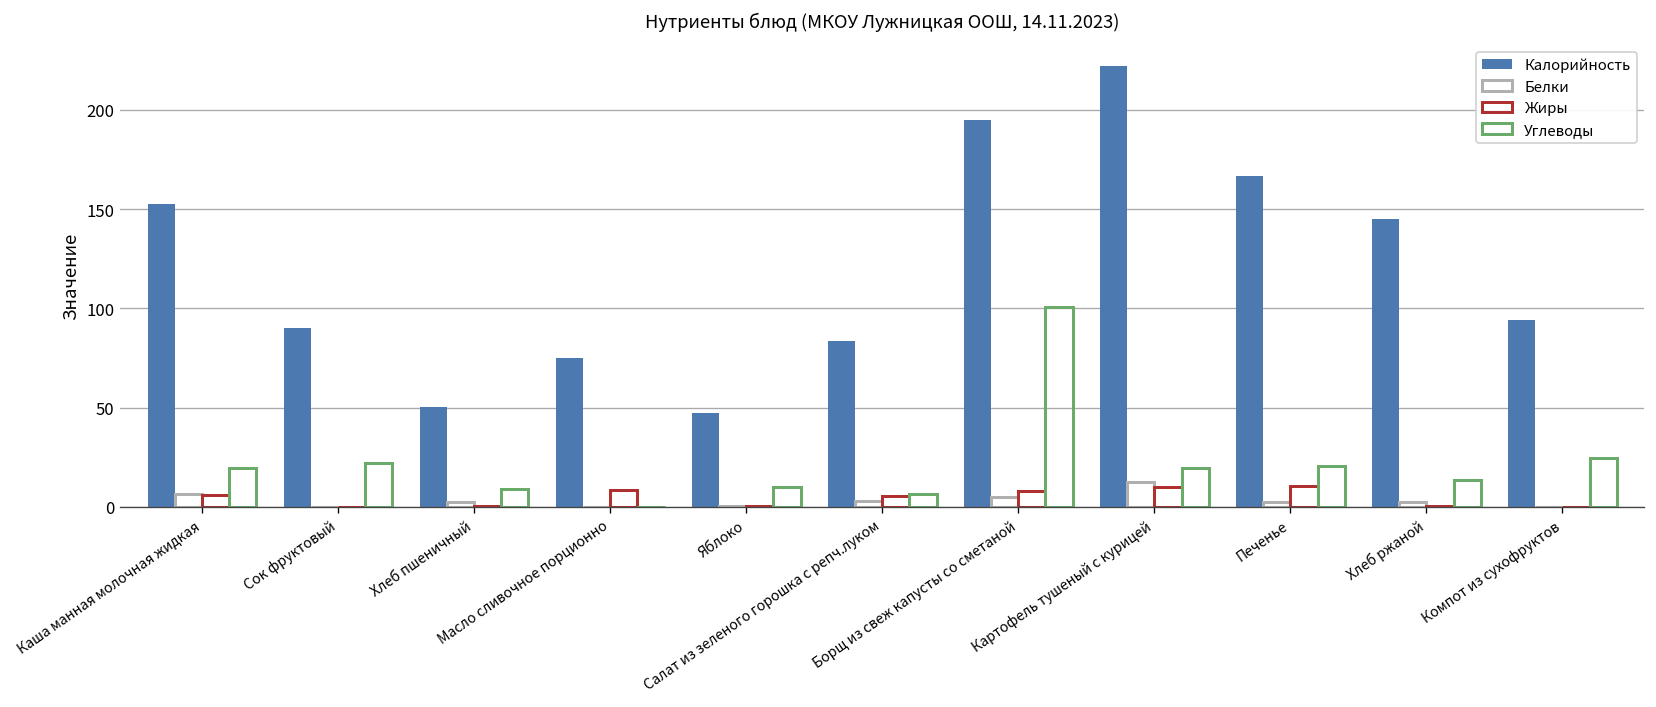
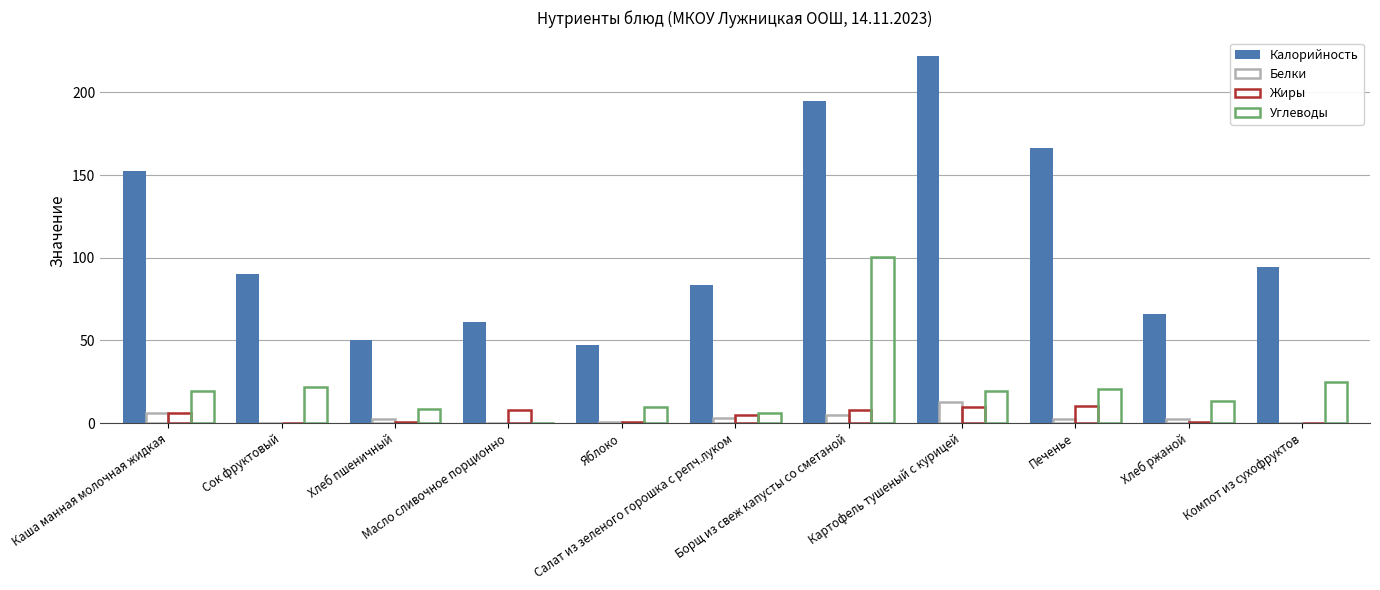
Калорийность, Масло сливочное порционно: 75 -> 61
Калорийность, Хлеб ржаной: 145 -> 66
